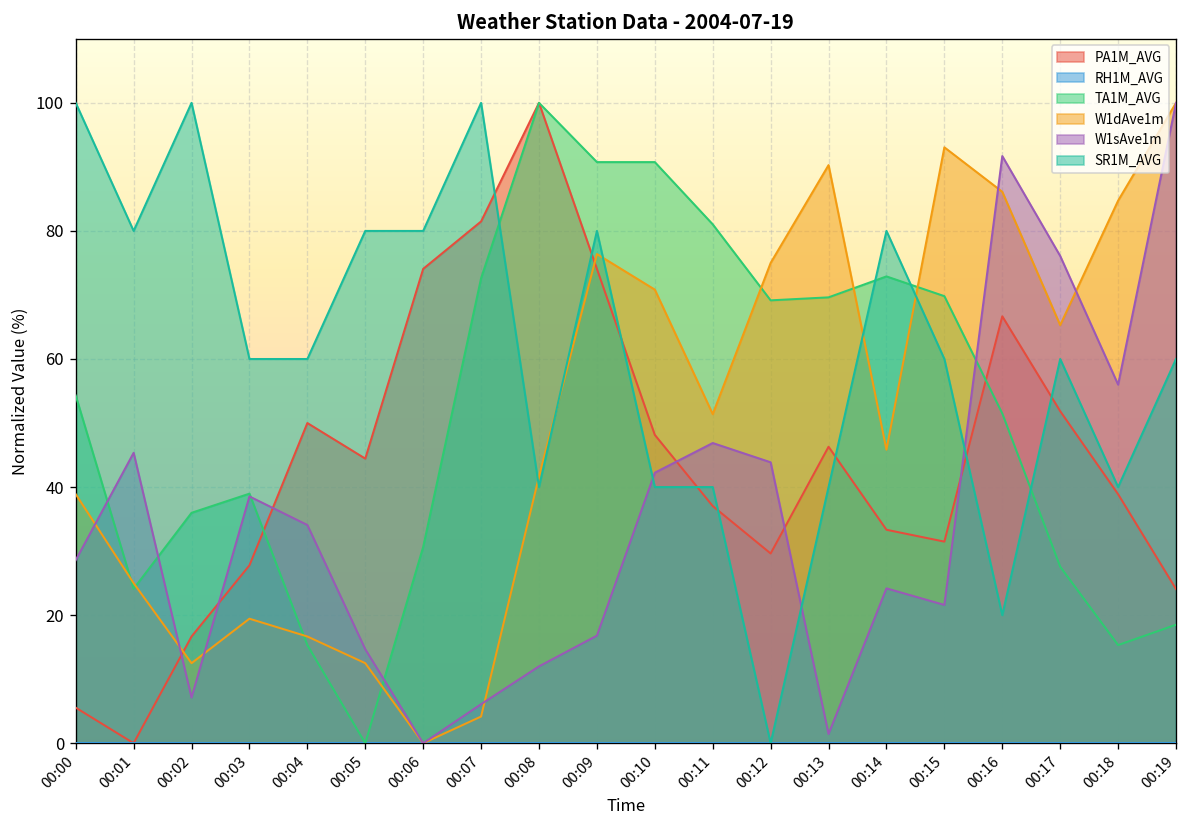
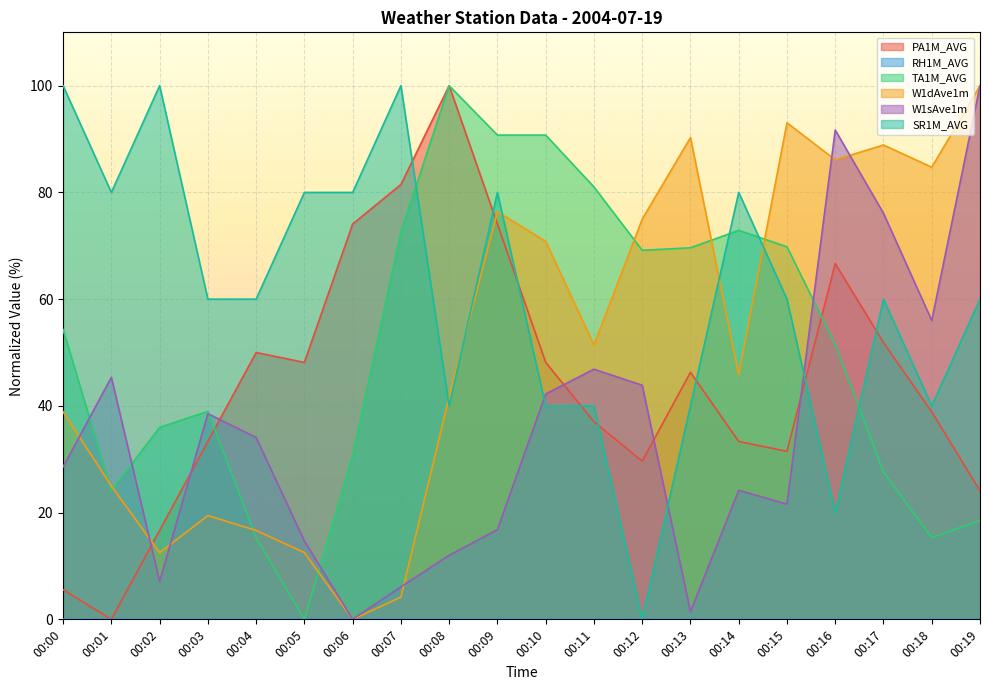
PA1M_AVG, 00:03: 28 -> 33
PA1M_AVG, 00:05: 44 -> 48
W1dAve1m, 00:17: 65 -> 89
